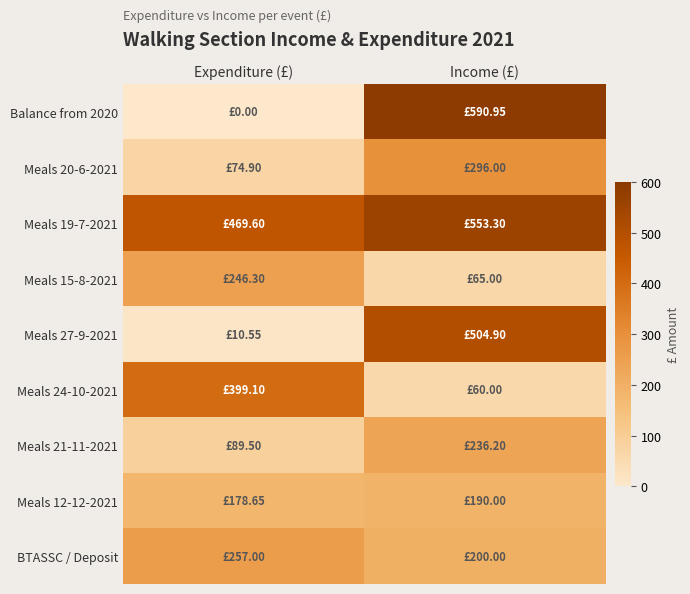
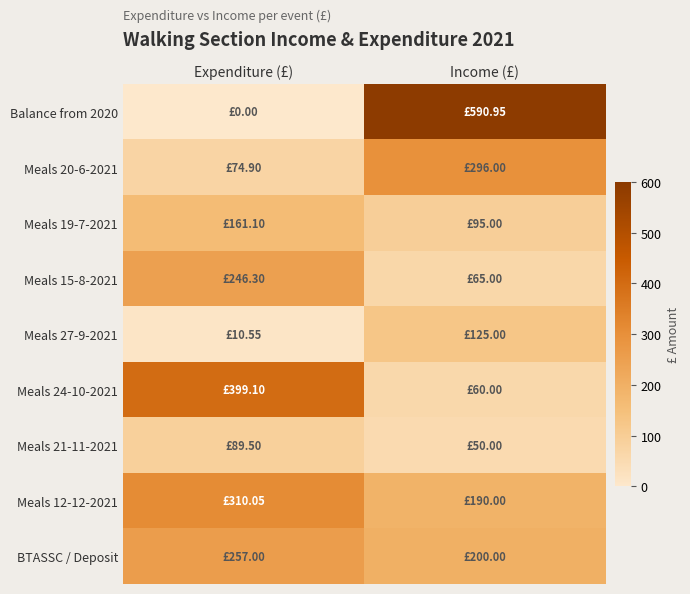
Meals 19-7-2021, Expenditure (£): £469.60 -> £161.10
Meals 19-7-2021, Income (£): £553.30 -> £95.00
Meals 27-9-2021, Income (£): £504.90 -> £125.00
Meals 21-11-2021, Income (£): £236.20 -> £50.00
Meals 12-12-2021, Expenditure (£): £178.65 -> £310.05
